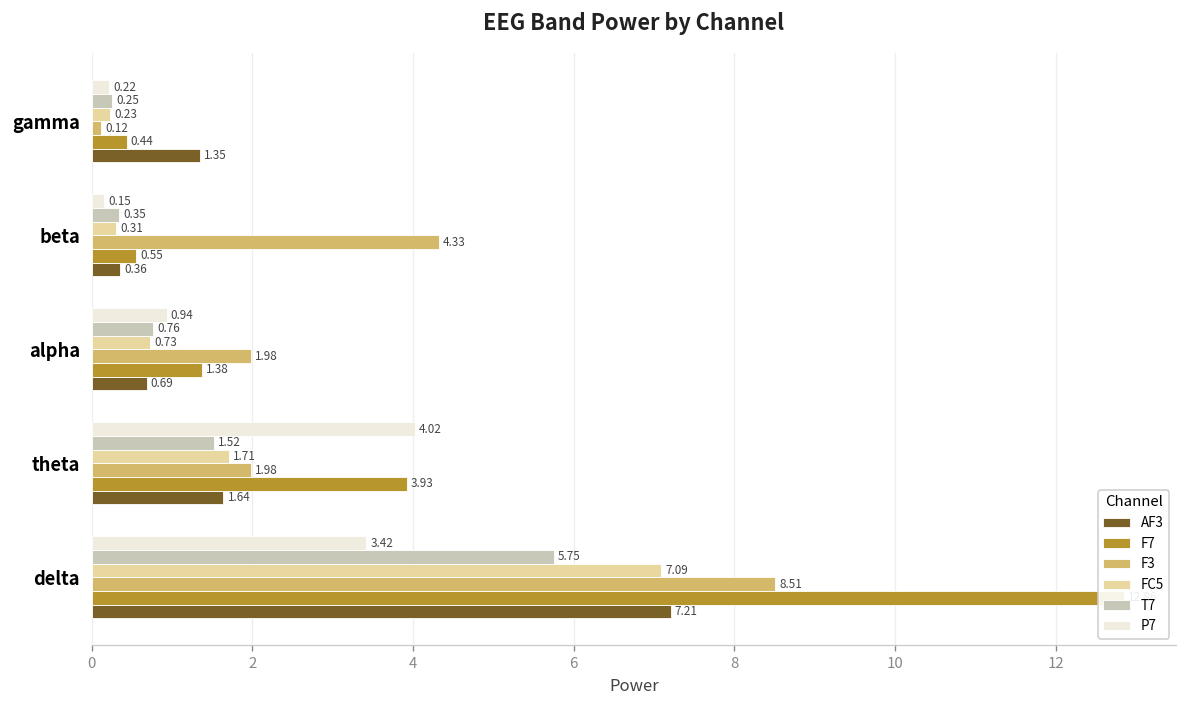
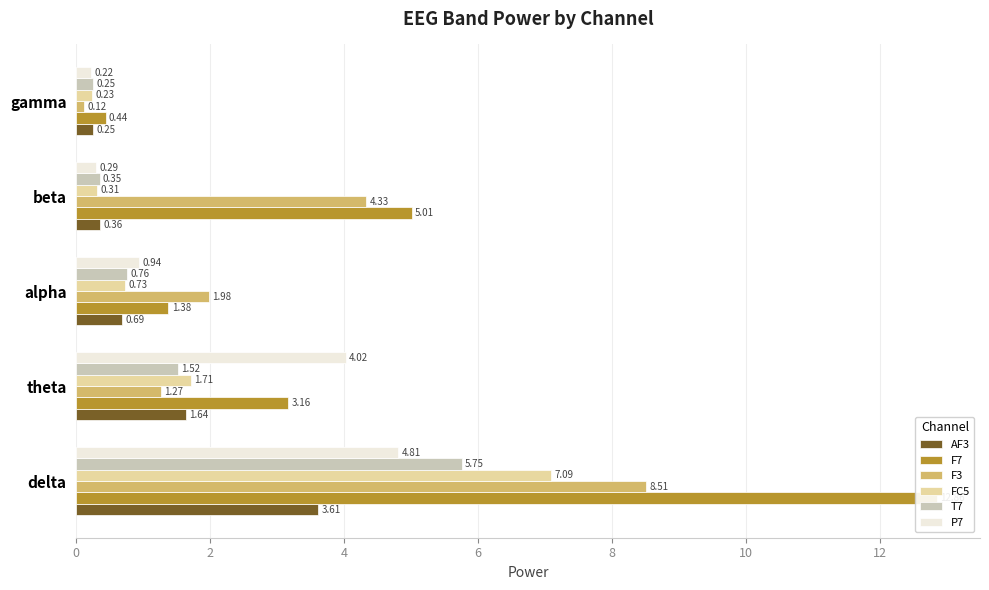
AF3, gamma: 1.35 -> 0.25
P7, beta: 0.15 -> 0.29
F7, beta: 0.55 -> 5.01
F3, theta: 1.98 -> 1.27
F7, theta: 3.93 -> 3.16
P7, delta: 3.42 -> 4.81
AF3, delta: 7.21 -> 3.61
